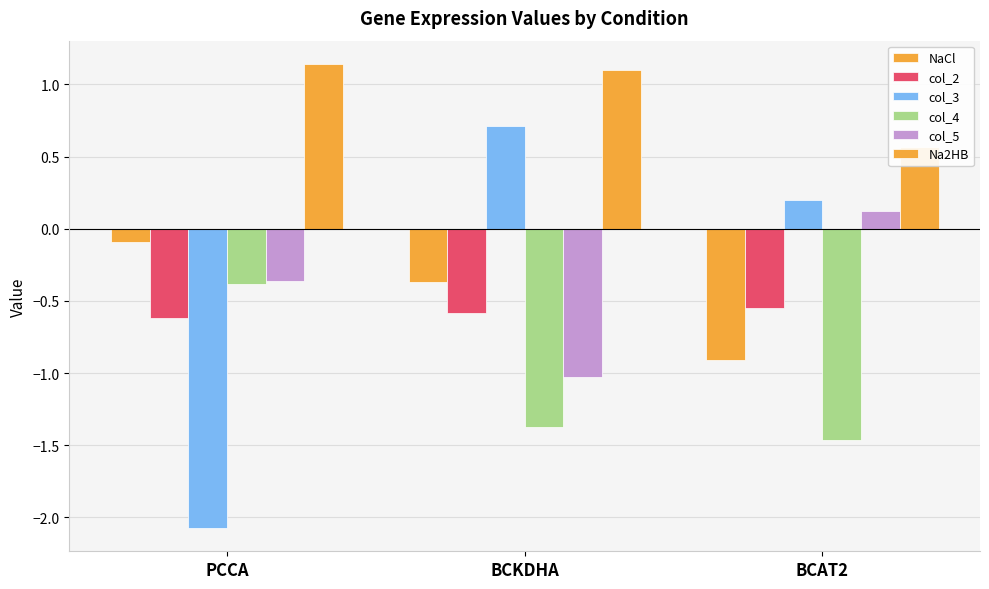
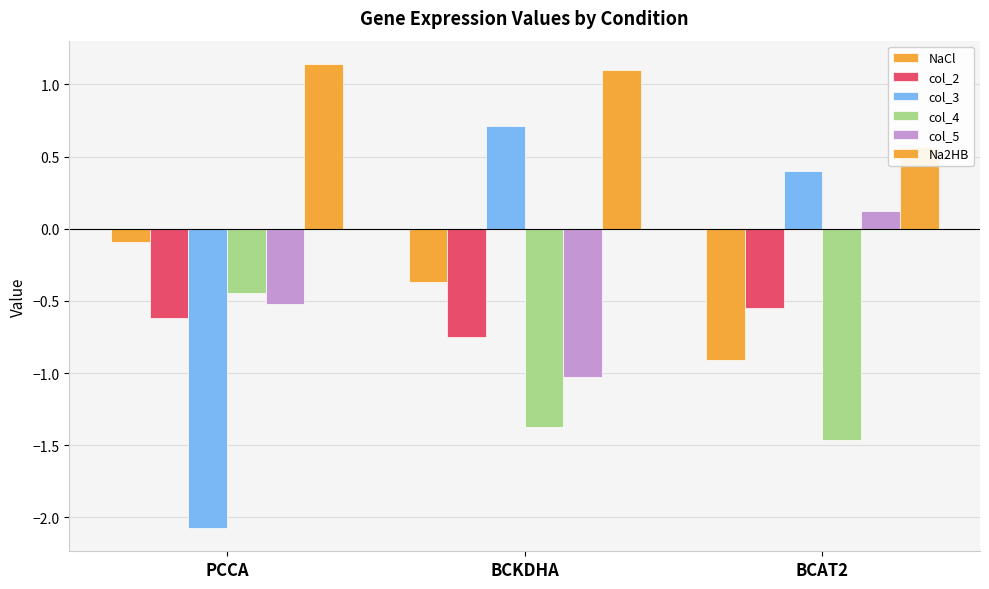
col_4, PCCA: -0.39 -> -0.45
col_5, PCCA: -0.36 -> -0.52
col_2, BCKDHA: -0.59 -> -0.75
col_3, BCAT2: 0.20 -> 0.40
